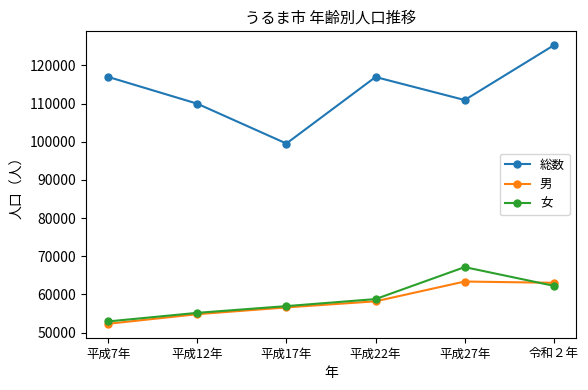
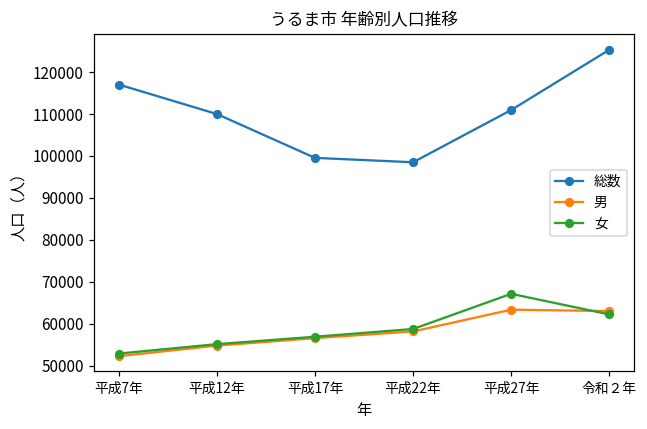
総数, 平成22年: 117000 -> 99000
